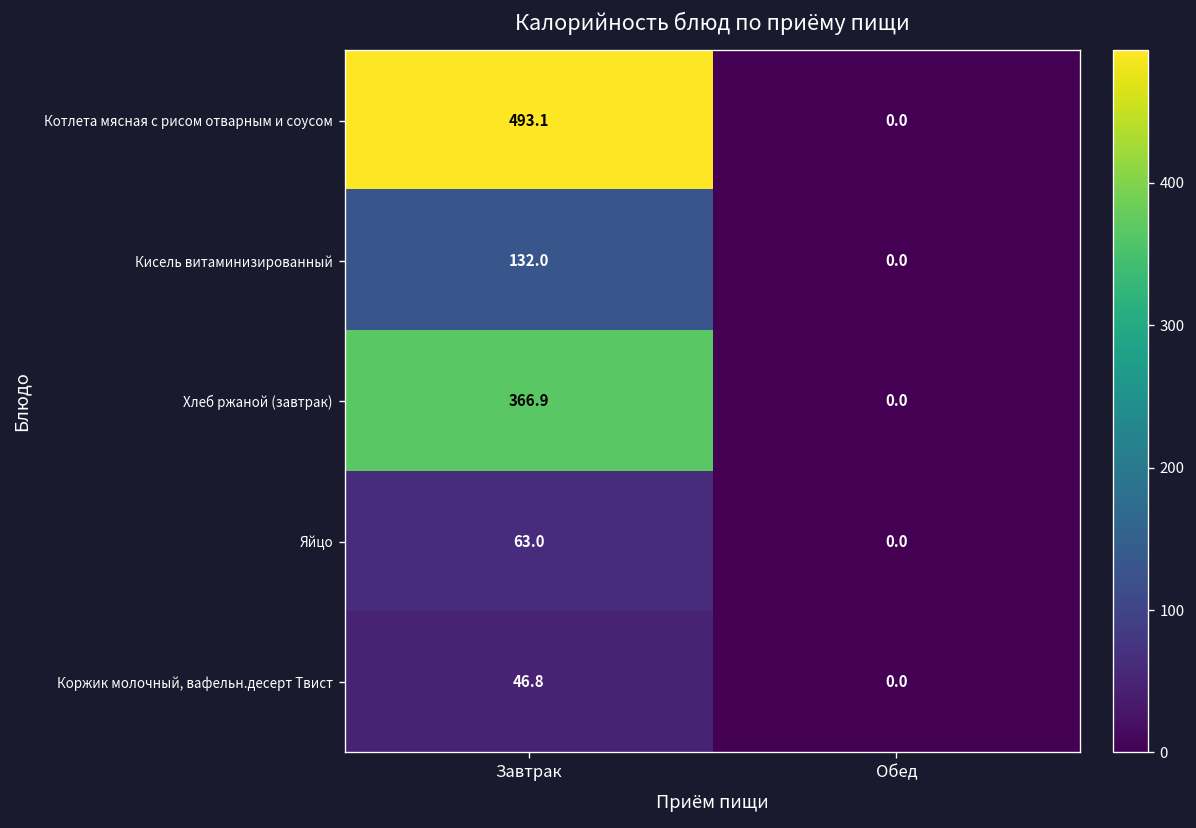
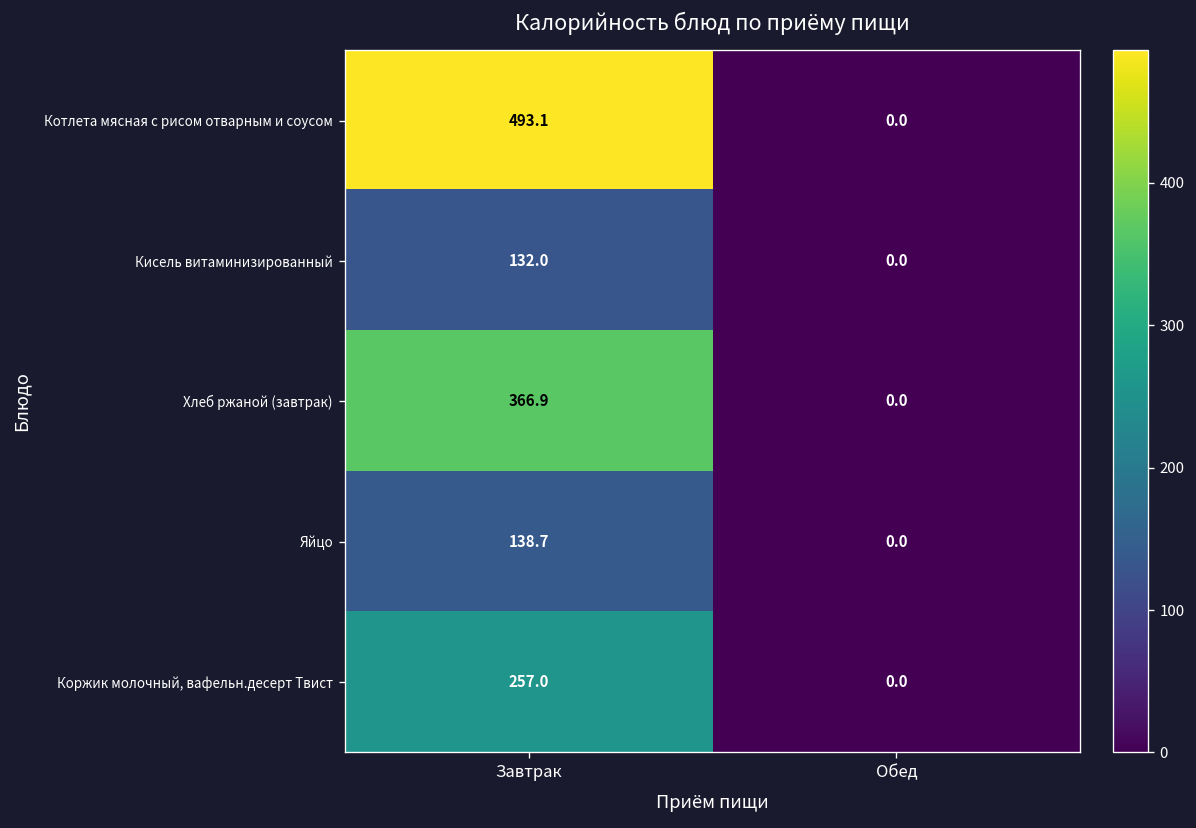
Яйцо, Завтрак: 63.0 -> 138.7
Коржик молочный, вафельн.десерт Твист, Завтрак: 46.8 -> 257.0
